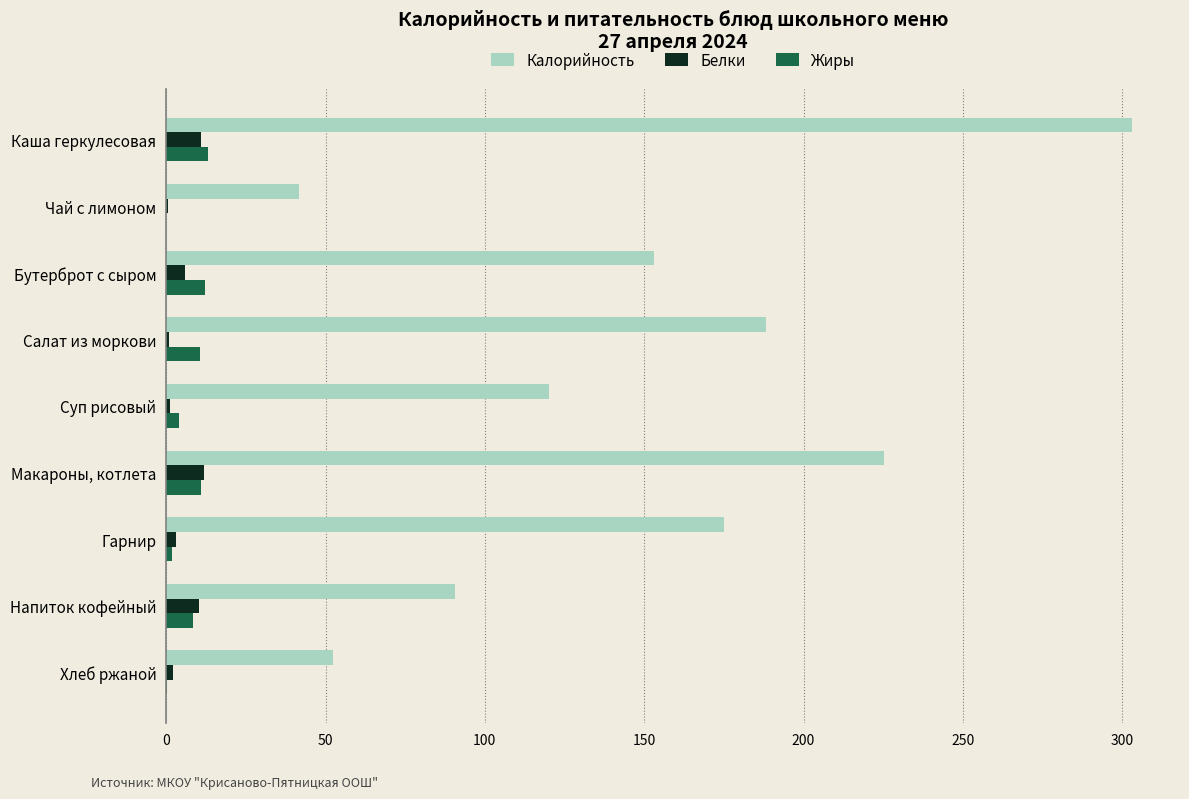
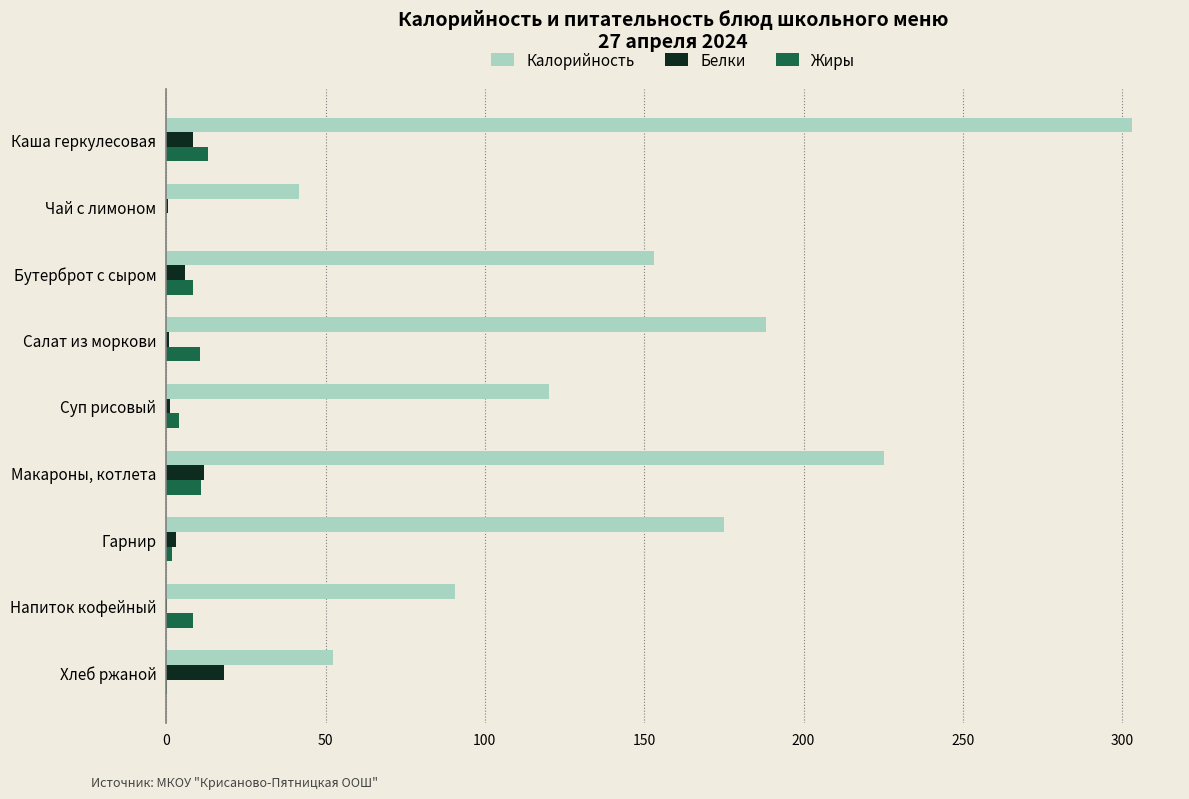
Белки, Каша геркулесовая: 11 -> 8
Жиры, Бутерброт с сыром: 12 -> 8
Белки, Напиток кофейный: 10 -> 0
Белки, Хлеб ржаной: 2 -> 18
